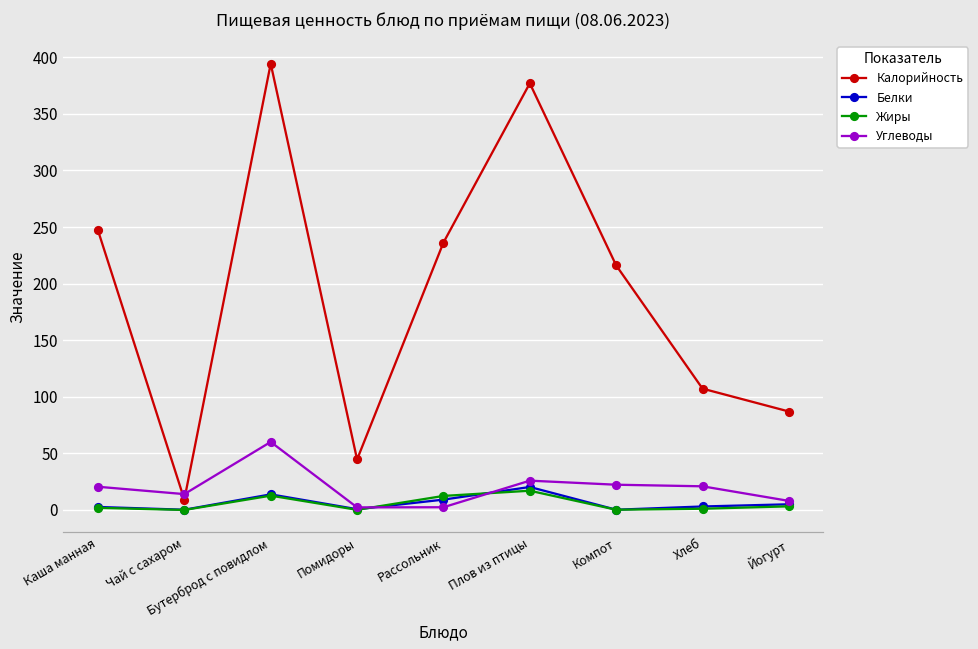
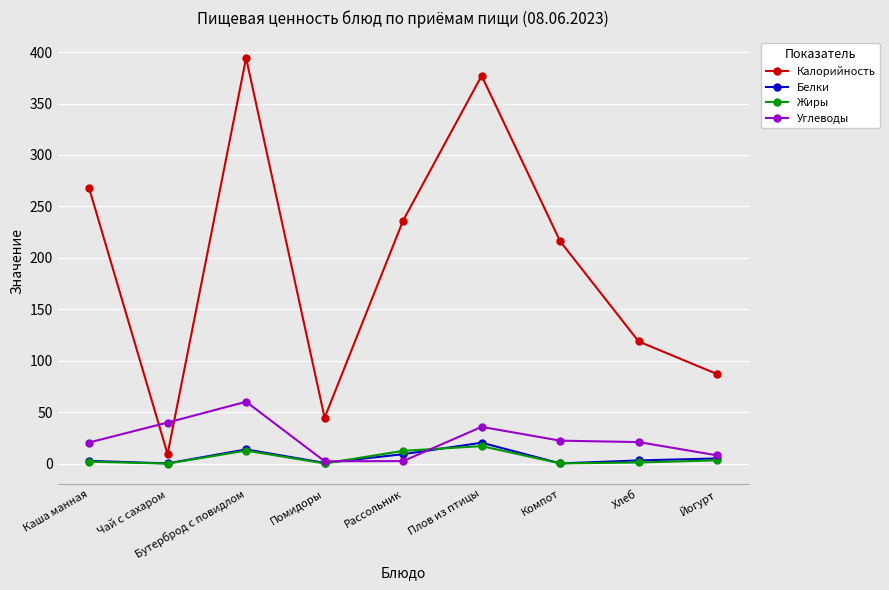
Калорийность, Каша манная: 247 -> 268
Углеводы, Чай с сахаром: 14 -> 40
Углеводы, Плов из птицы: 26 -> 36
Калорийность, Хлеб: 107 -> 119
